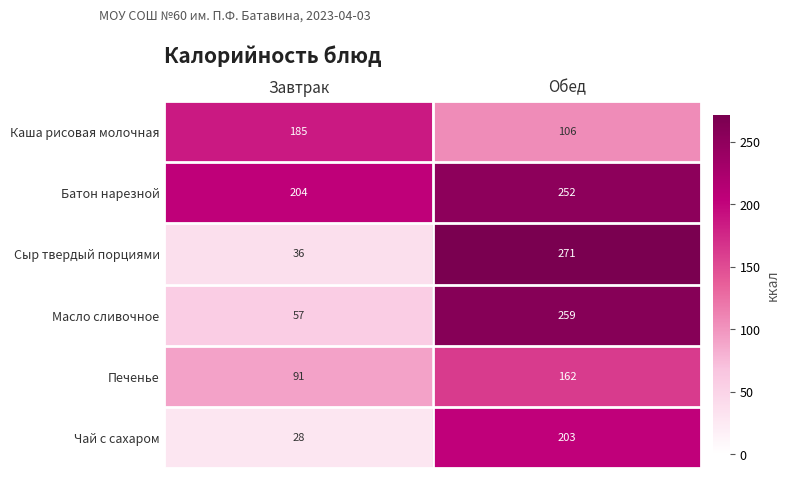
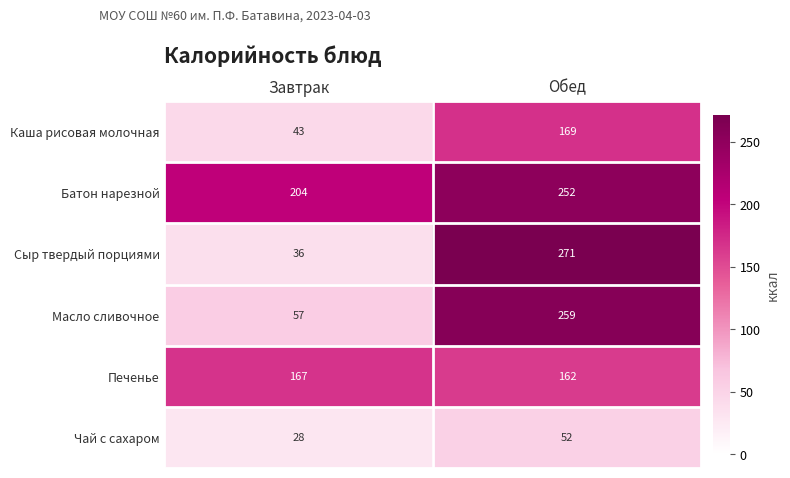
Каша рисовая молочная, Завтрак: 185 -> 43
Каша рисовая молочная, Обед: 106 -> 169
Печенье, Завтрак: 91 -> 167
Чай с сахаром, Обед: 203 -> 52
